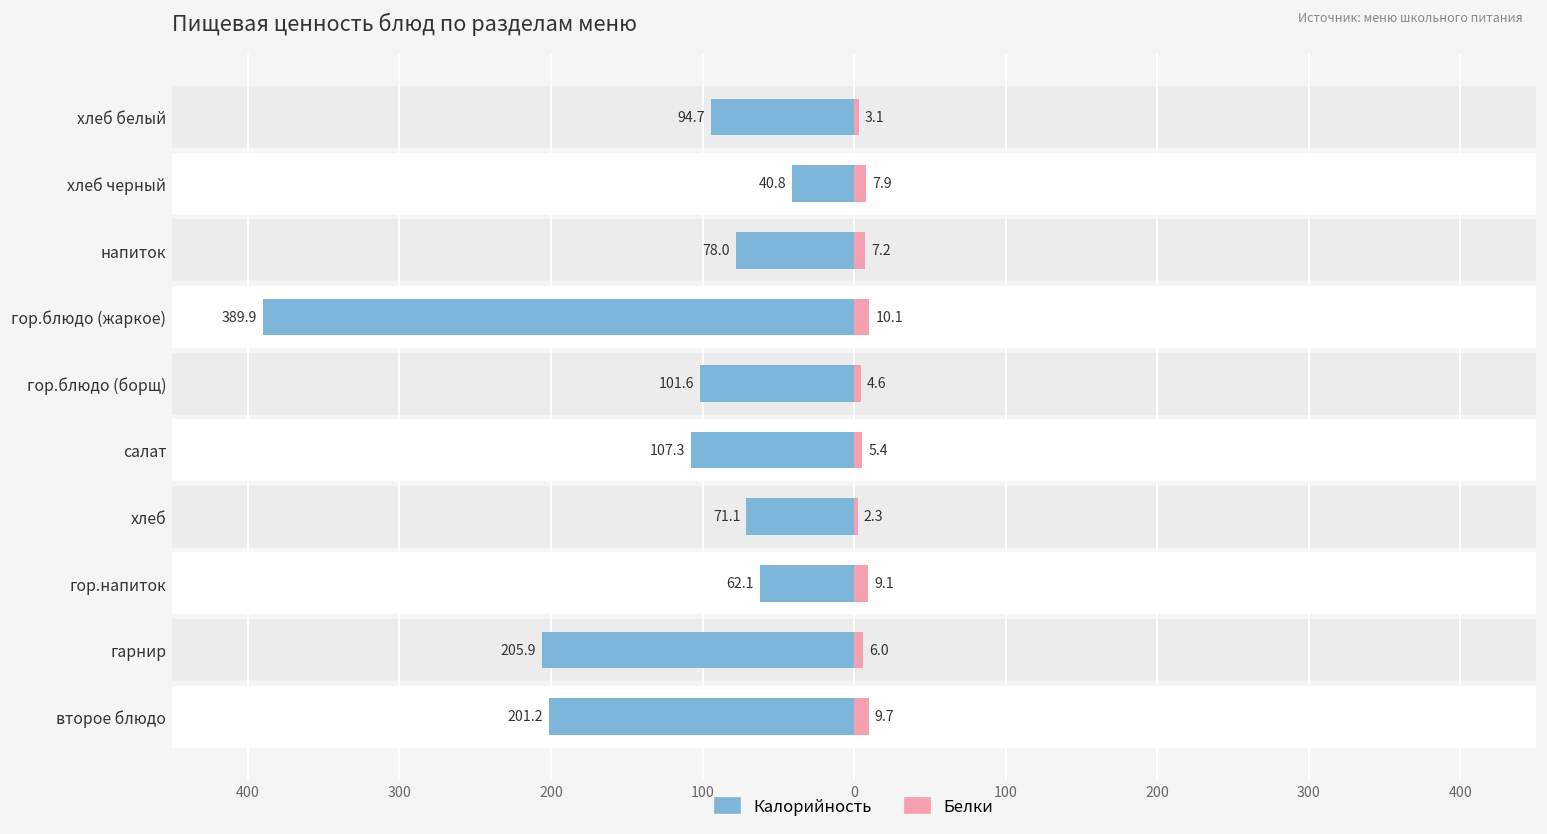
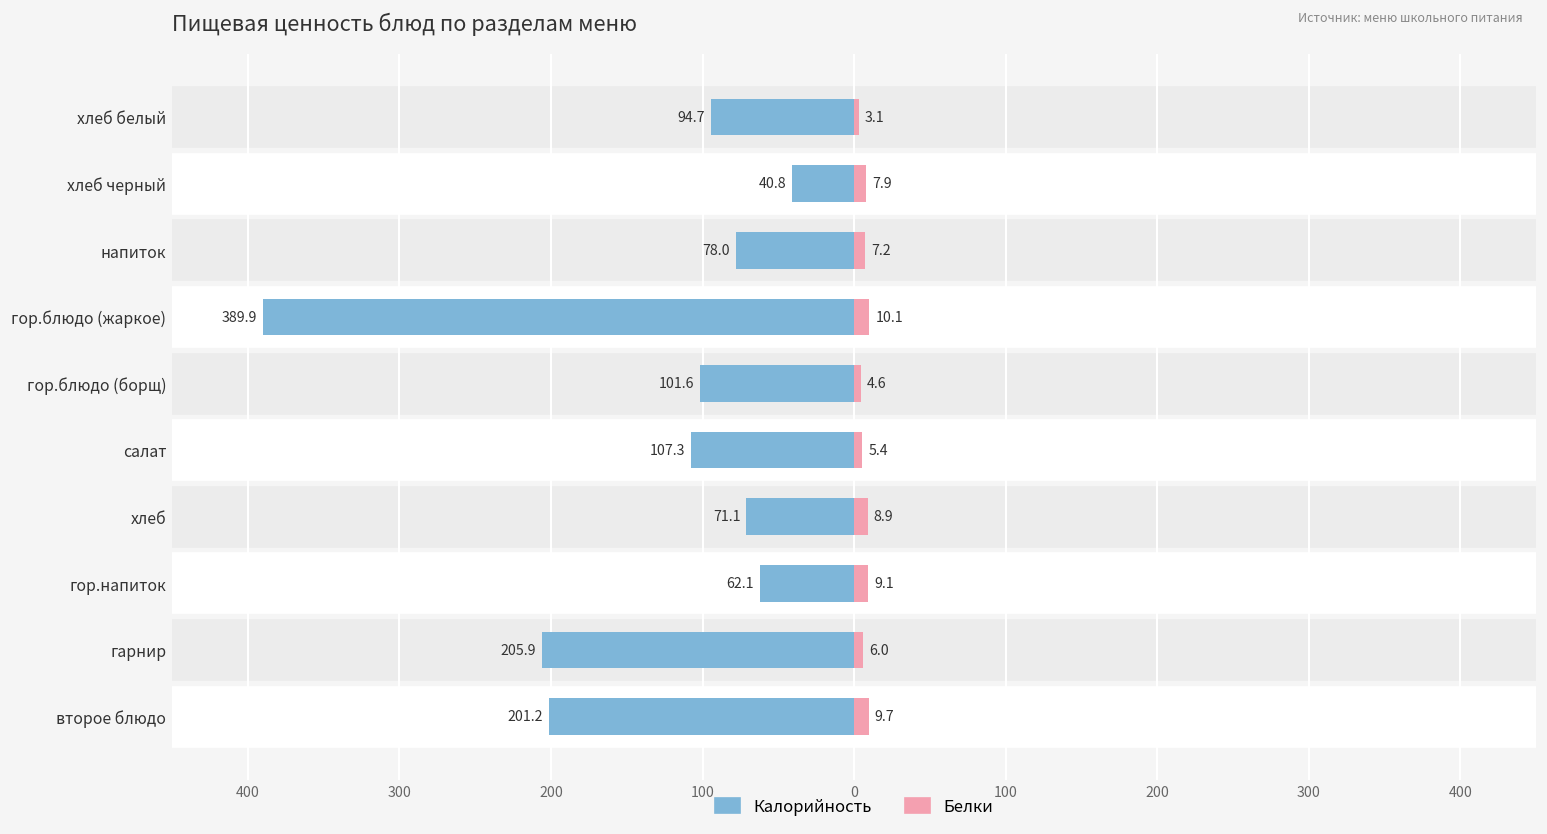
Белки, хлеб: 2.3 -> 8.9
